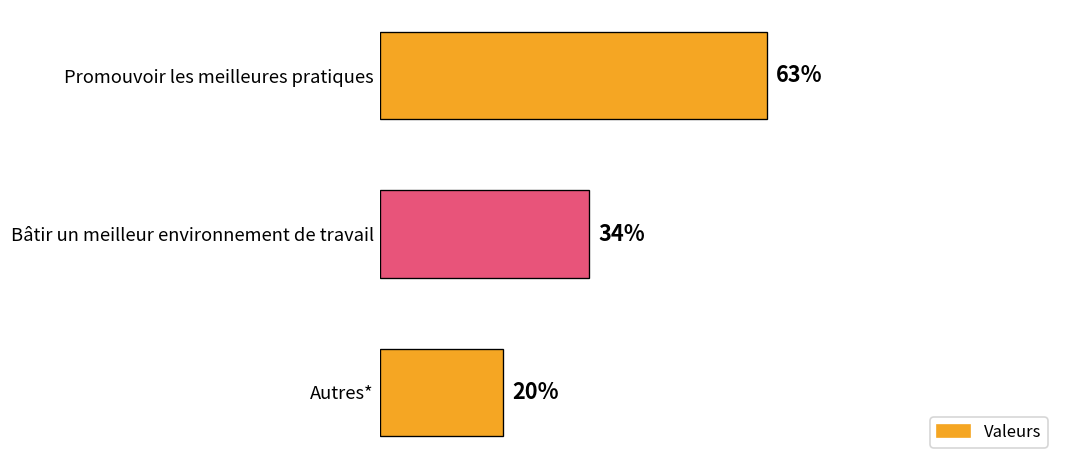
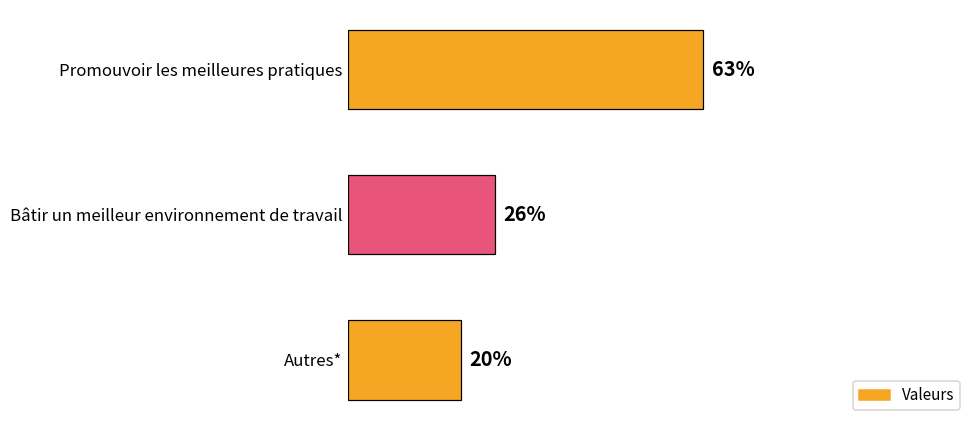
Bâtir un meilleur environnement de travail: 34% -> 26%
